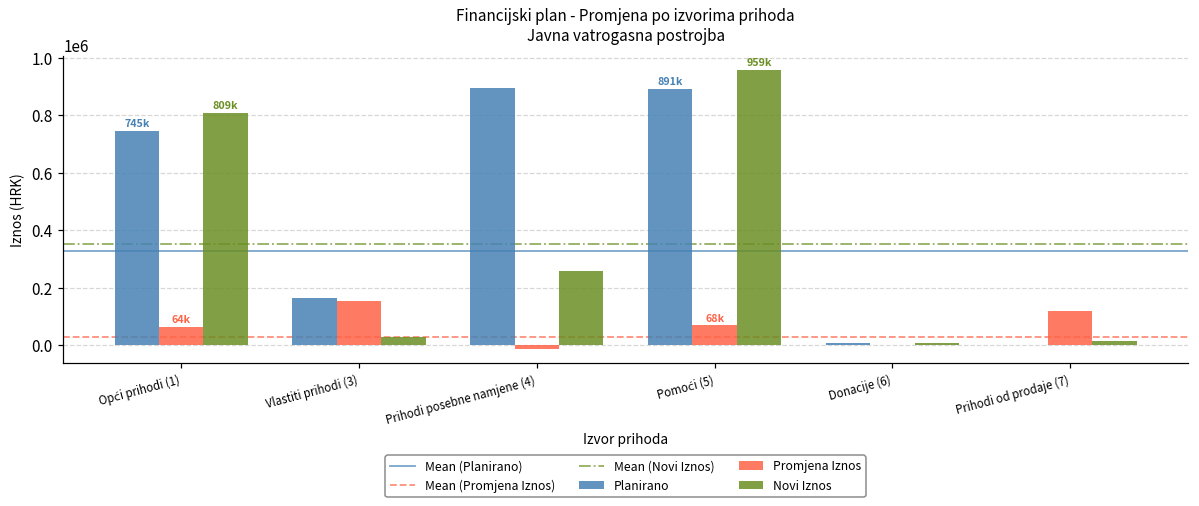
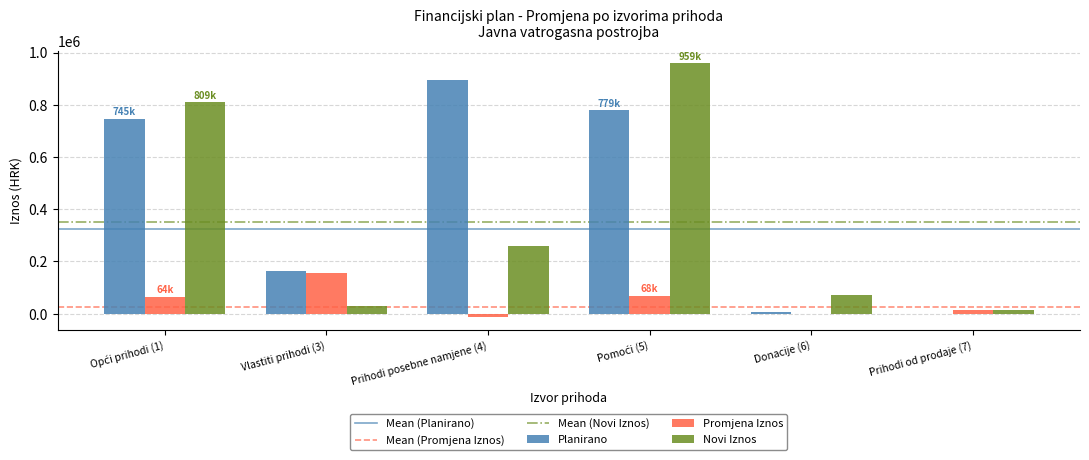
Planirano, Pomoći (5): 891k -> 779k
Novi Iznos, Donacije (6): 10000 -> 70000
Promjena Iznos, Prihodi od prodaje (7): 120000 -> 20000
